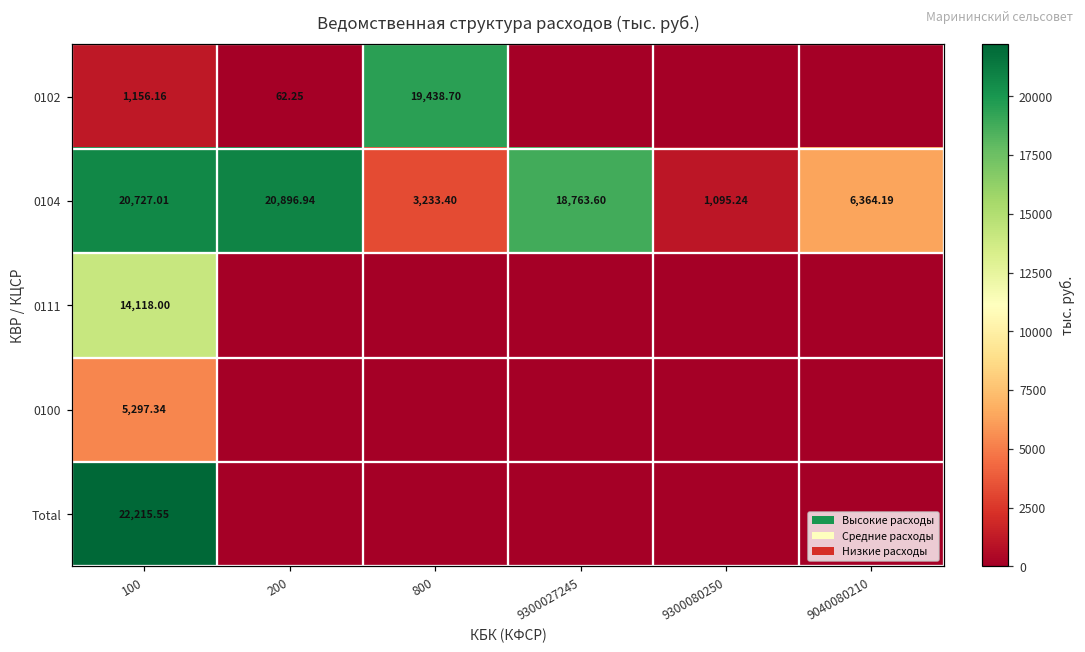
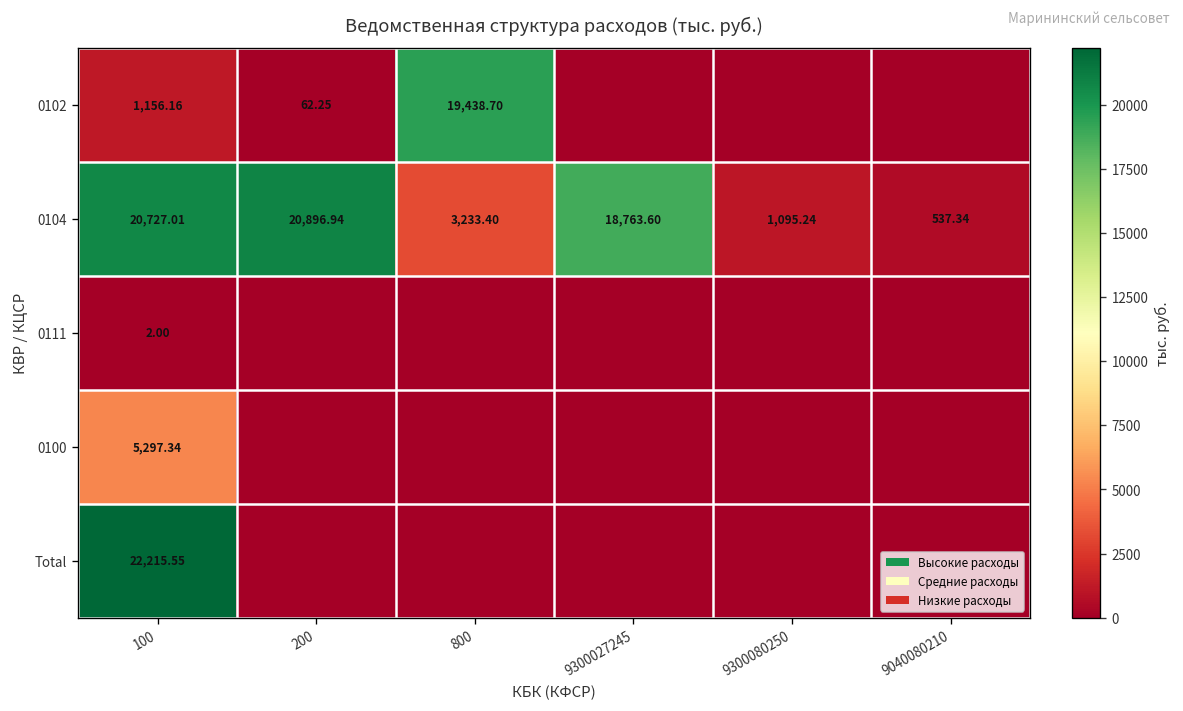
0104, 9040080210: 6,364.19 -> 537.34
0111, 100: 14,118.00 -> 2.00
